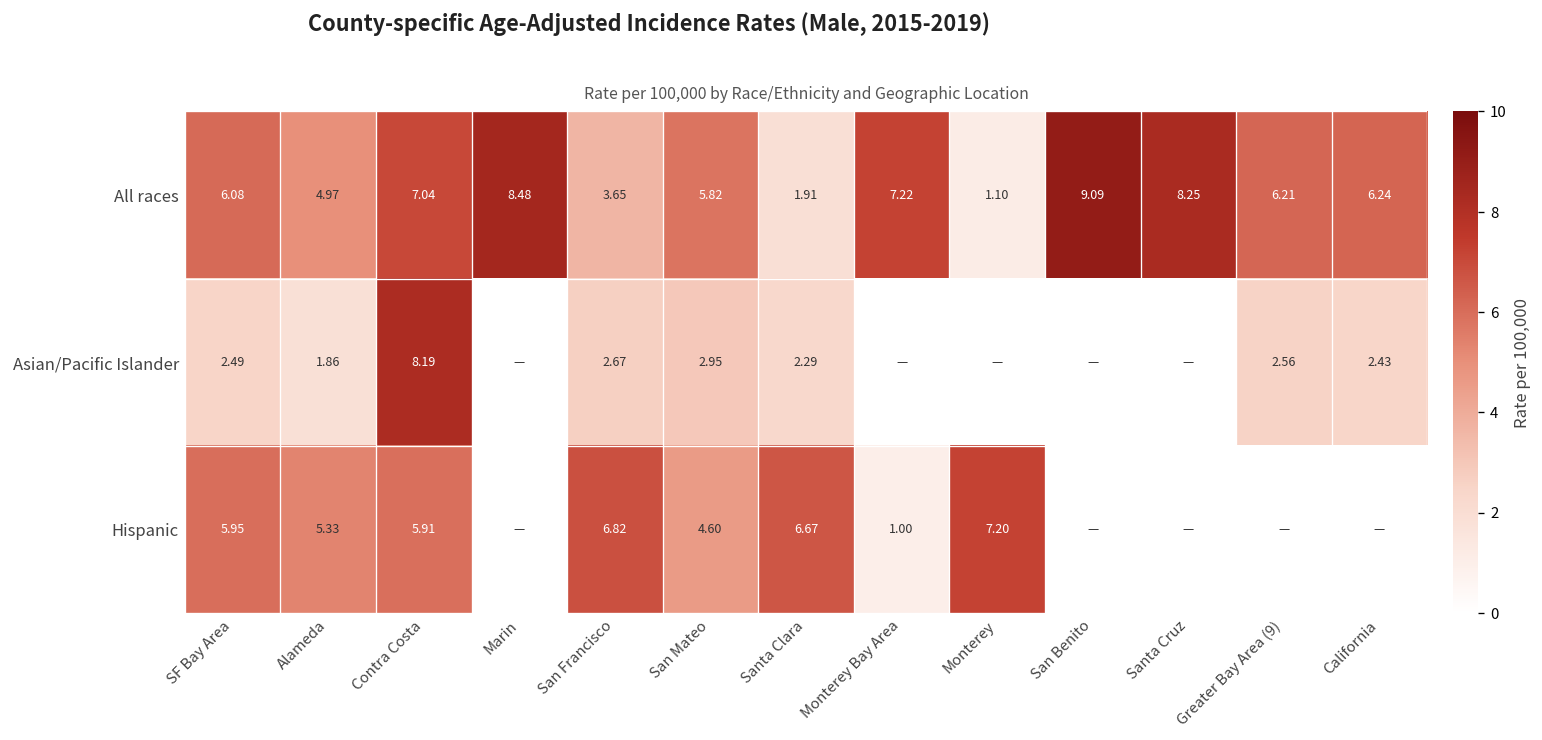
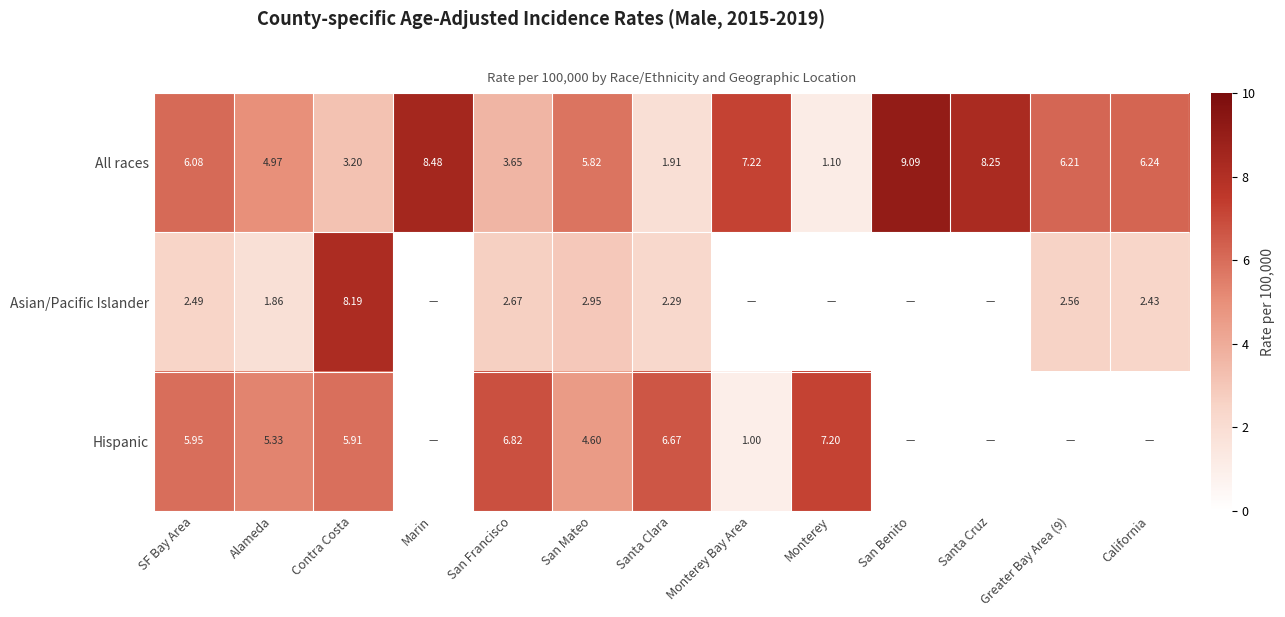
All races, Contra Costa: 7.04 -> 3.20
